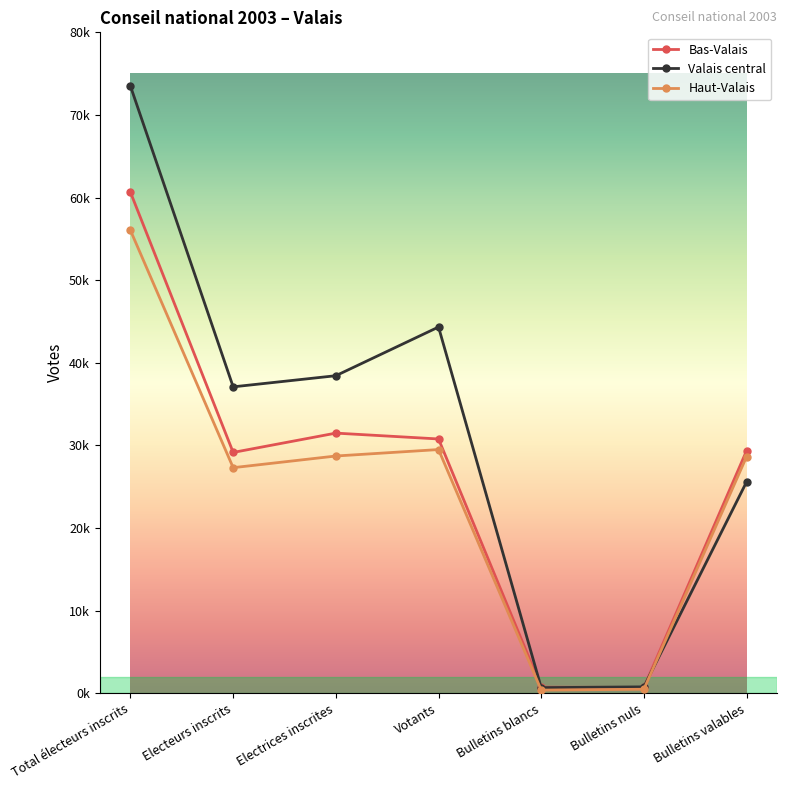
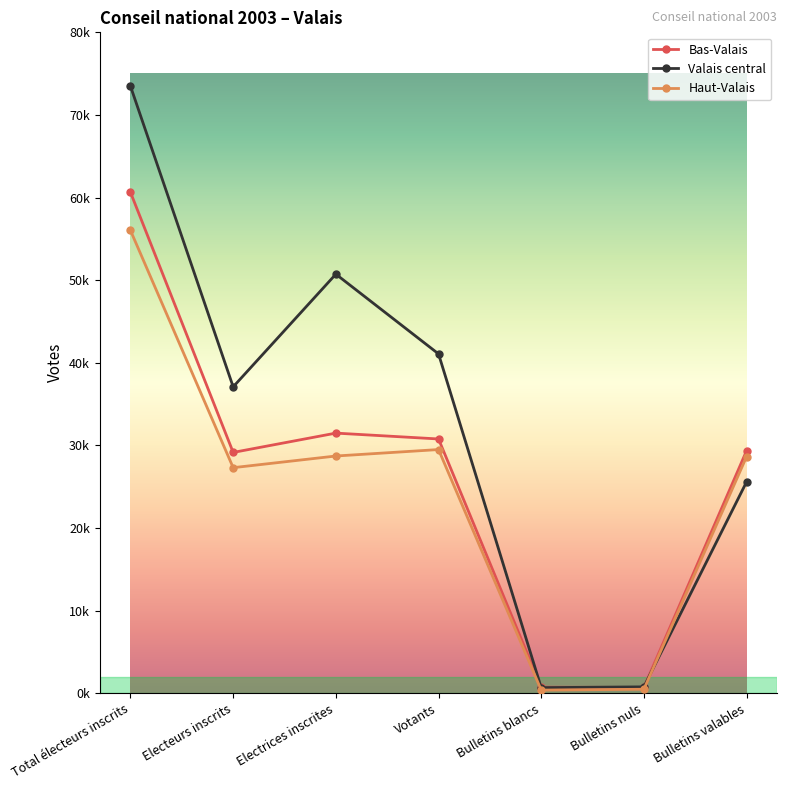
Valais central, Electrices inscrites: 38000 -> 51000
Valais central, Votants: 44000 -> 41000
